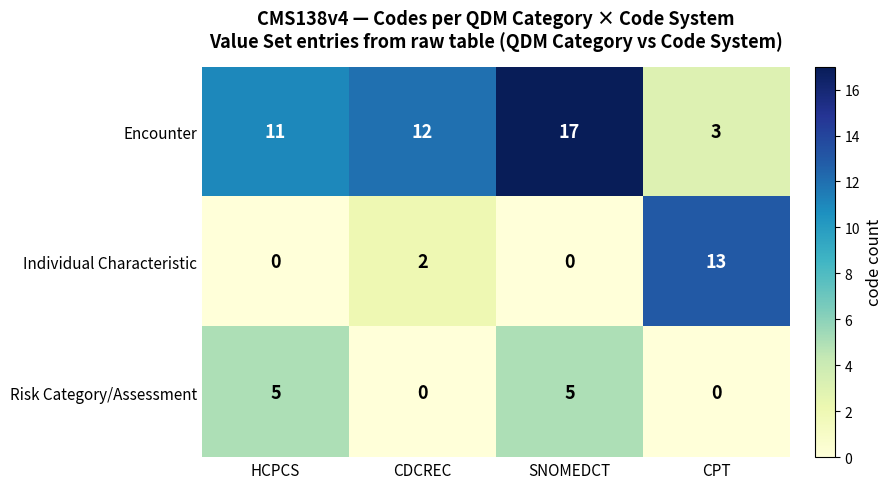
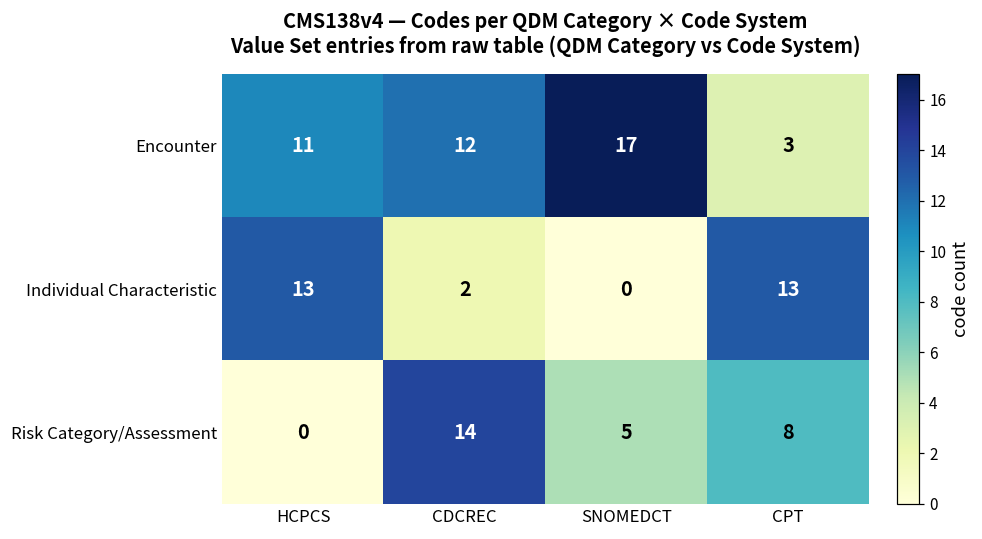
Individual Characteristic, HCPCS: 0 -> 13
Risk Category/Assessment, HCPCS: 5 -> 0
Risk Category/Assessment, CDCREC: 0 -> 14
Risk Category/Assessment, CPT: 0 -> 8
